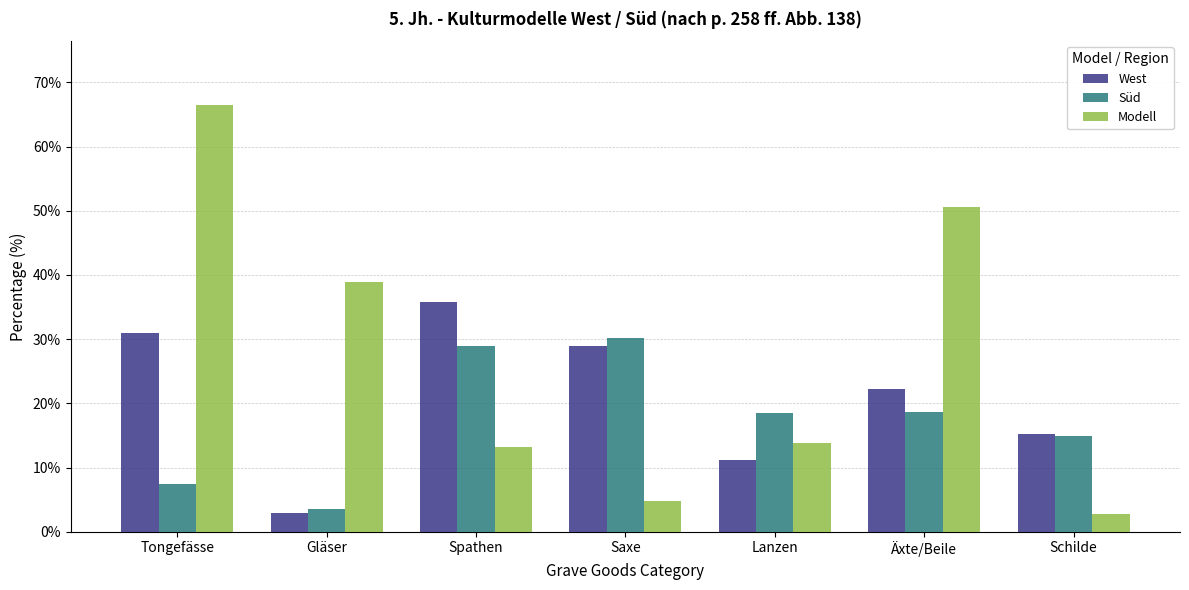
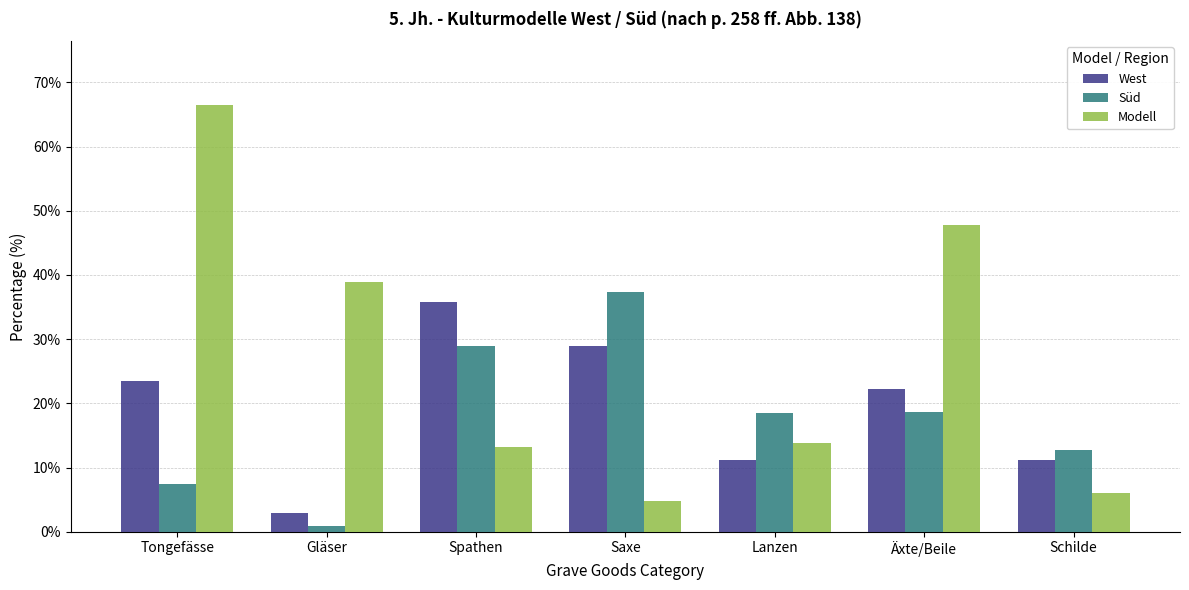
West, Tongefässe: 31% -> 24%
Süd, Gläser: 4% -> 1%
Süd, Saxe: 30% -> 37%
Modell, Äxte/Beile: 51% -> 48%
West, Schilde: 15% -> 11%
Süd, Schilde: 15% -> 13%
Modell, Schilde: 3% -> 6%
